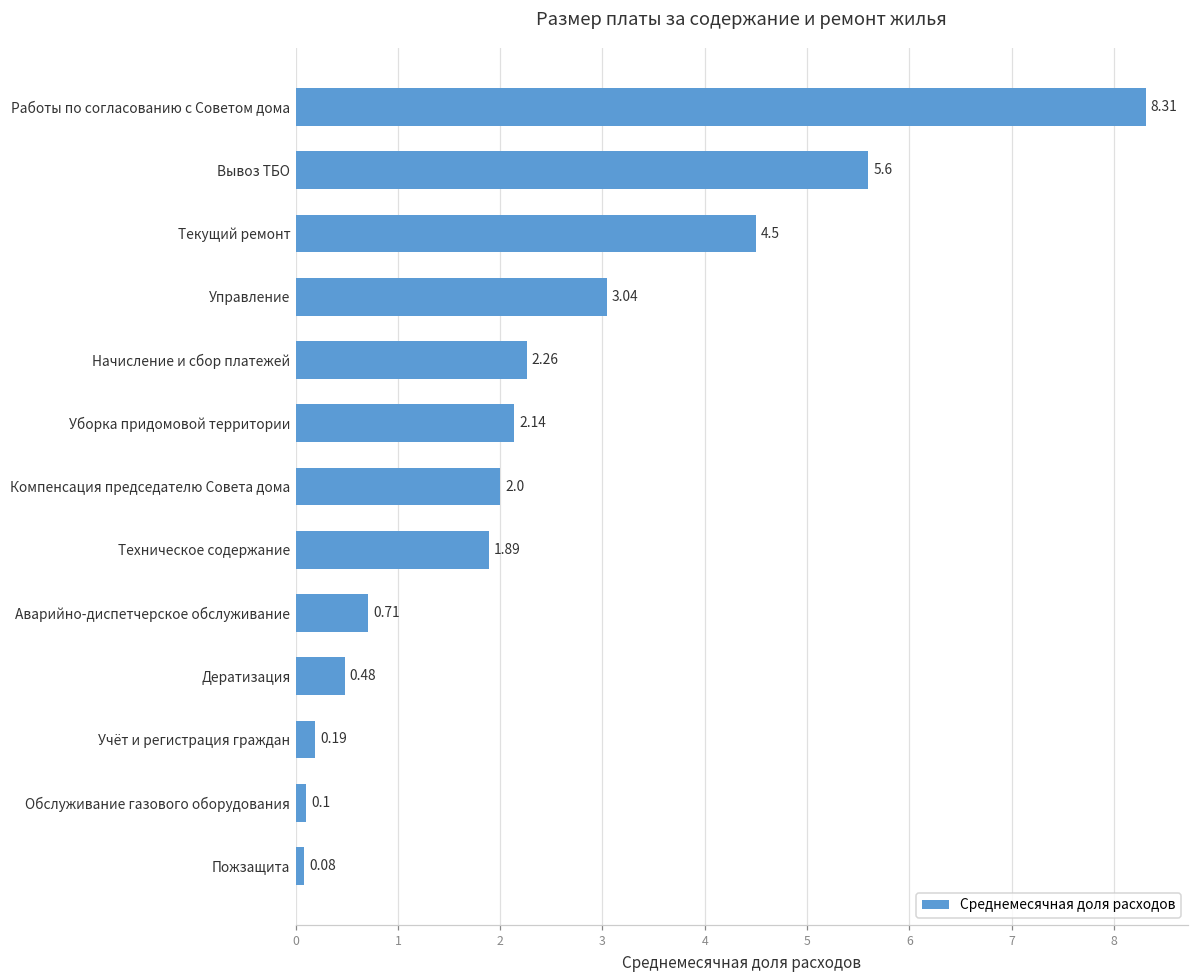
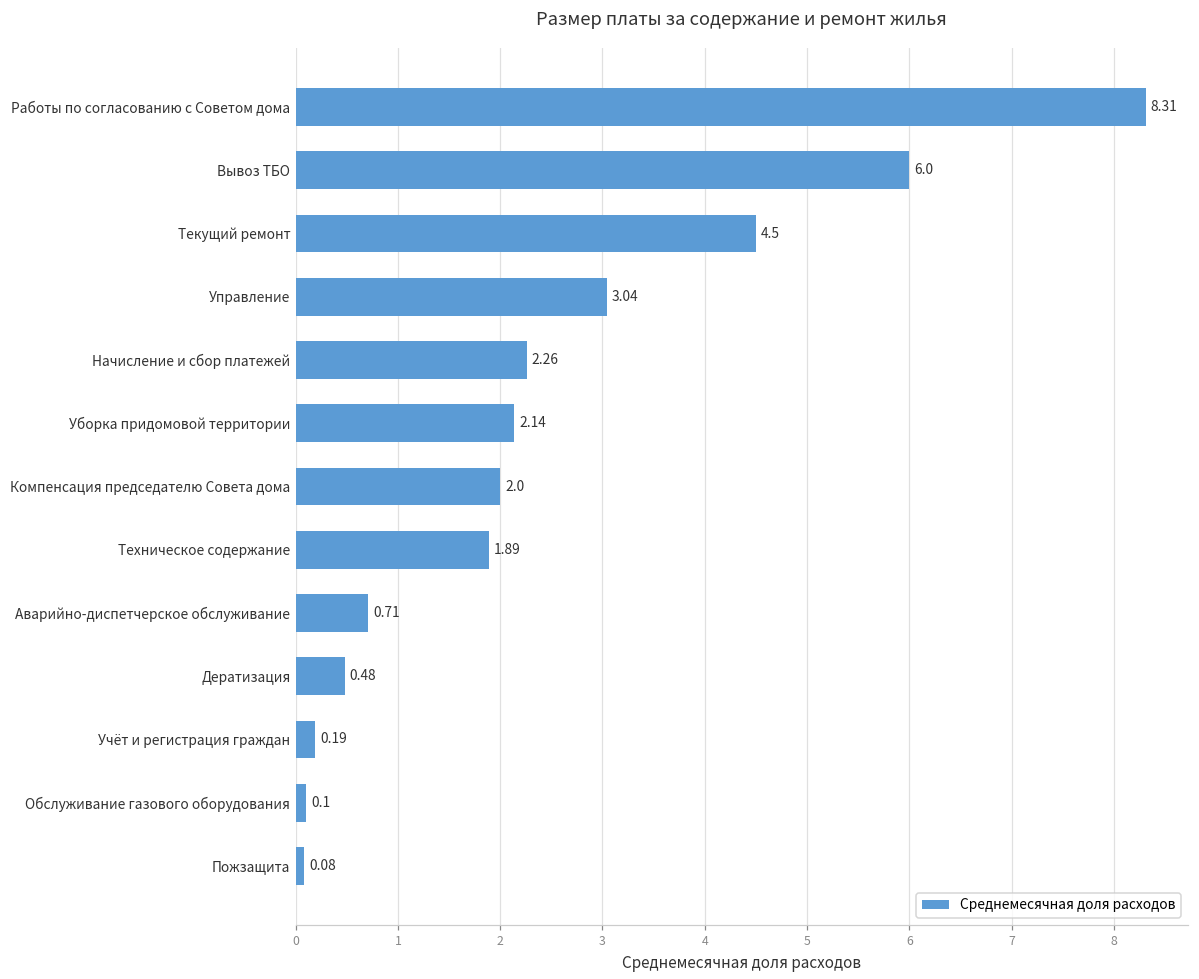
Вывоз ТБО: 5.6 -> 6.0
